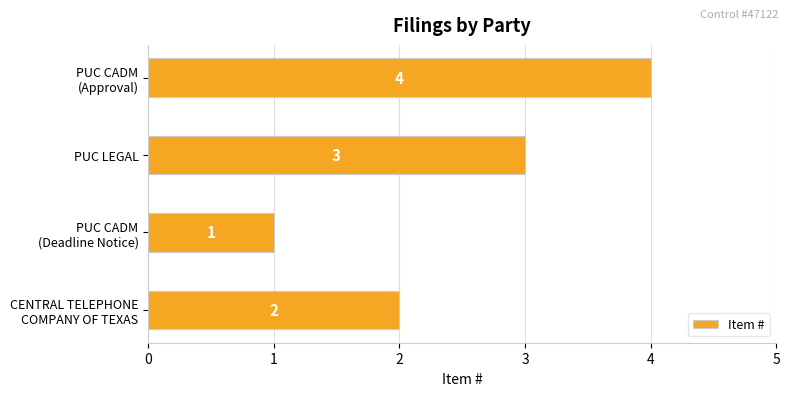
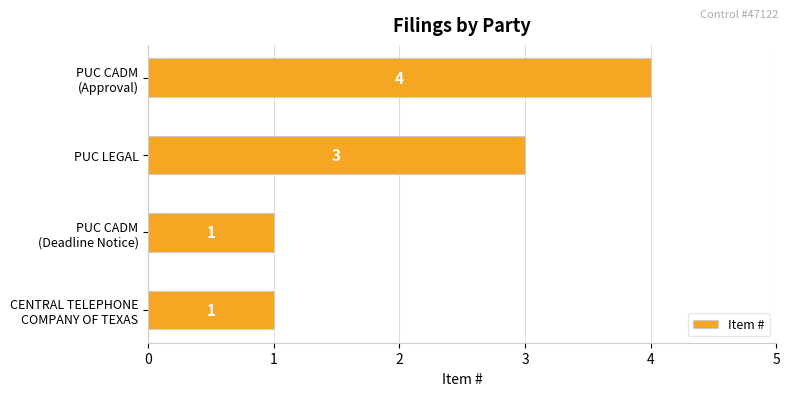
CENTRAL TELEPHONE COMPANY OF TEXAS: 2 -> 1
